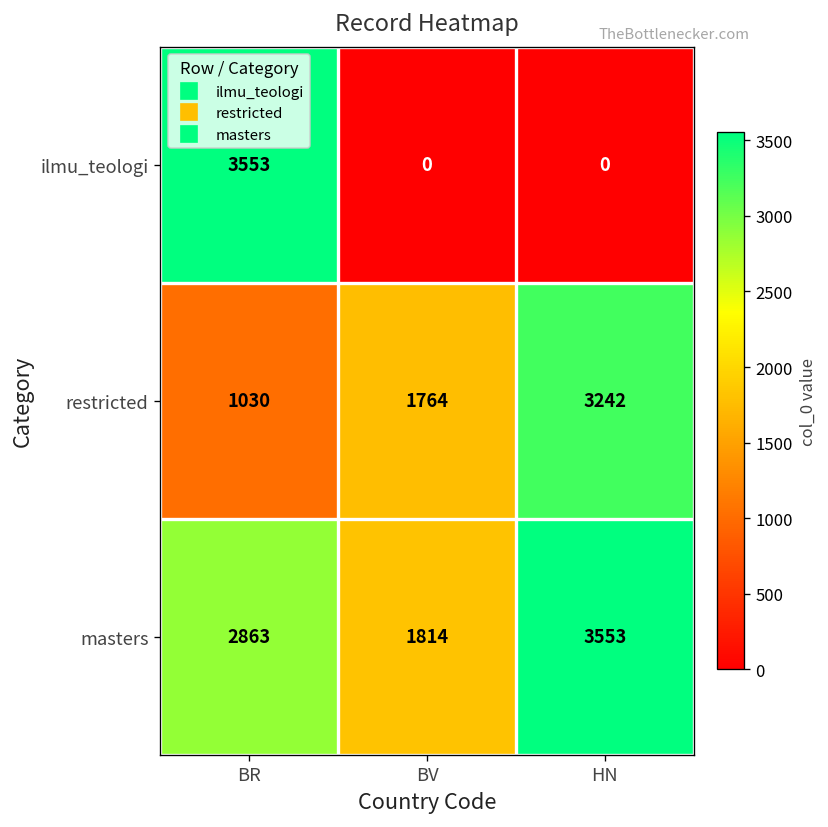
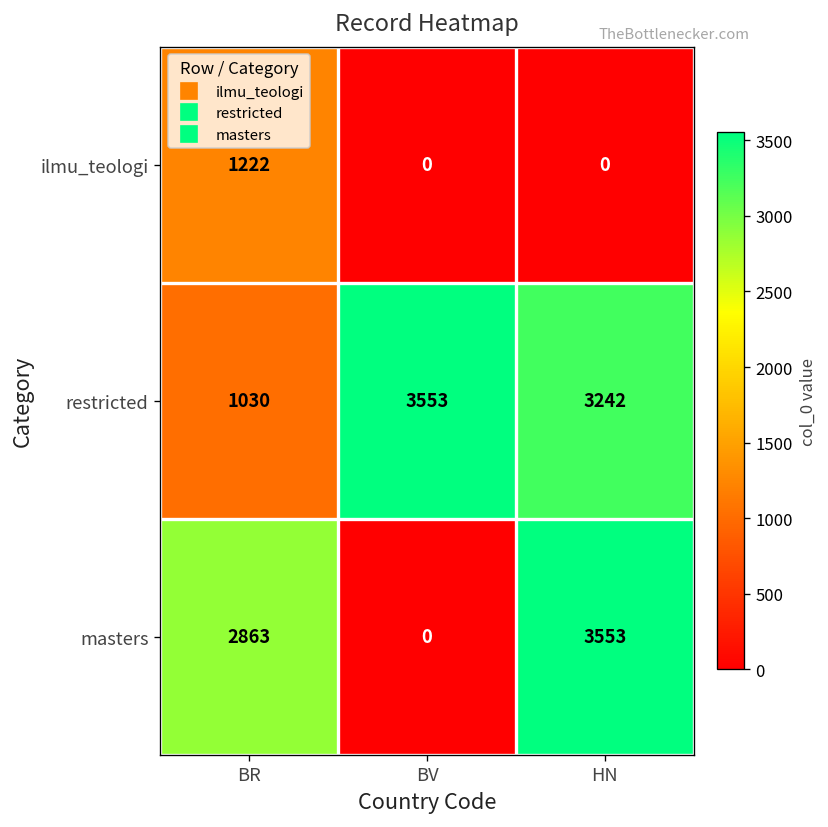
ilmu_teologi, BR: 3553 -> 1222
restricted, BV: 1764 -> 3553
masters, BV: 1814 -> 0
